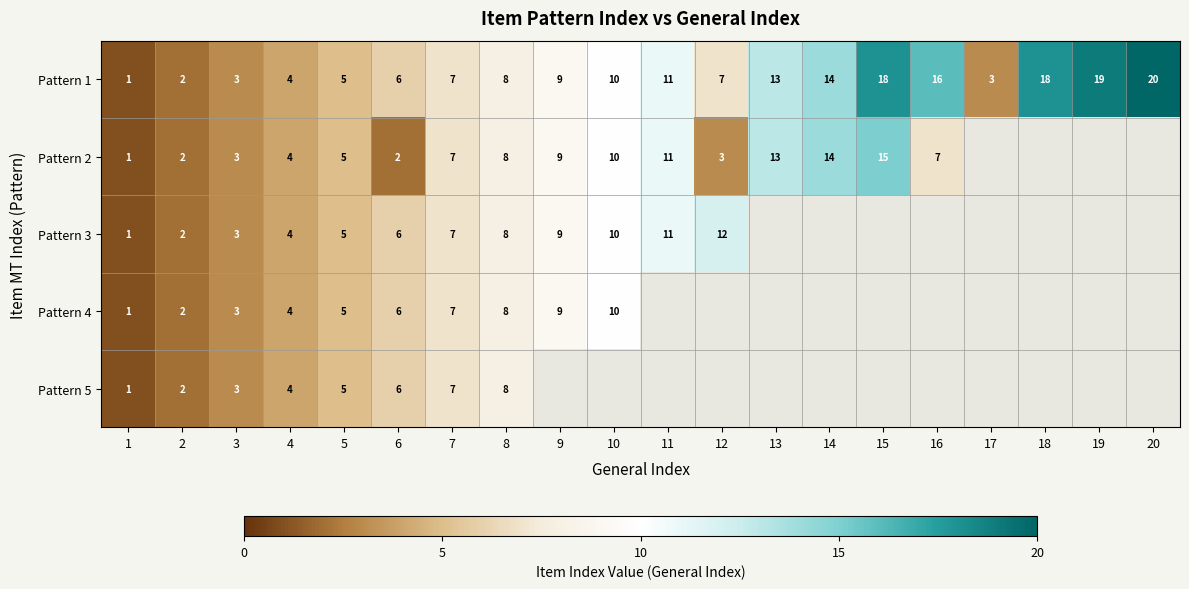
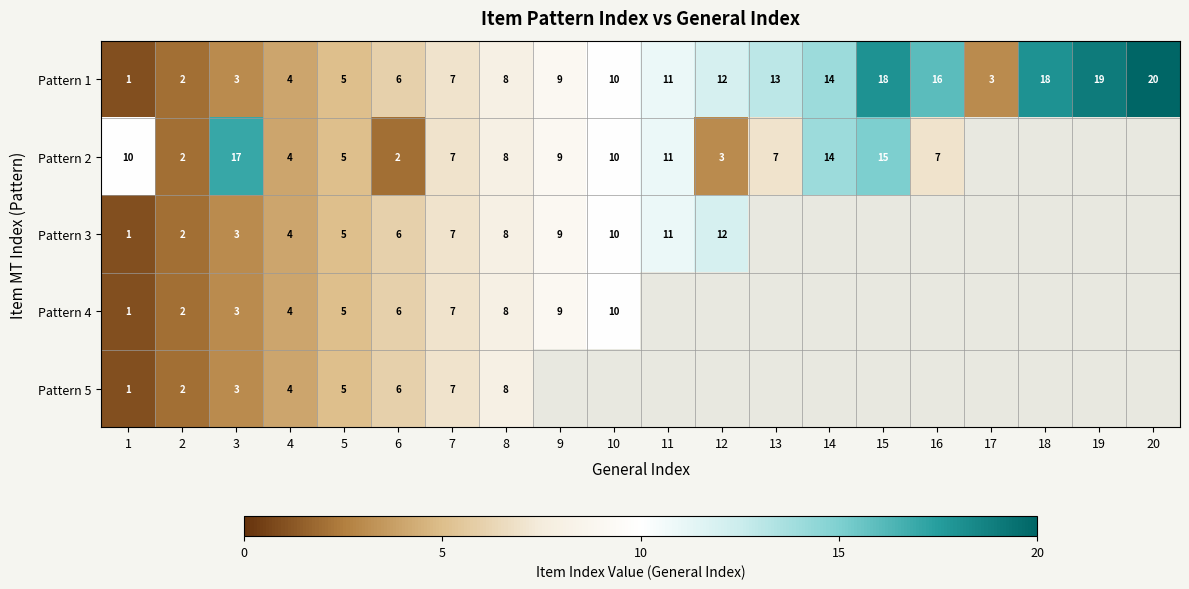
Pattern 1, 12: 7 -> 12
Pattern 2, 1: 1 -> 10
Pattern 2, 3: 3 -> 17
Pattern 2, 13: 13 -> 7
